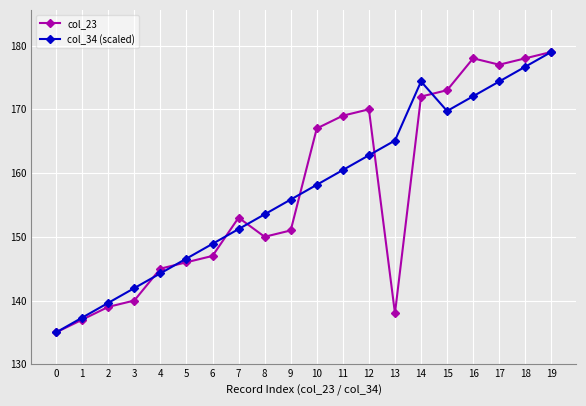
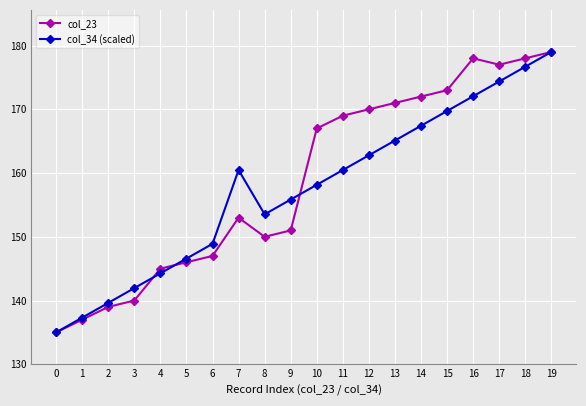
col_34 (scaled), 7: 151 -> 160
col_23, 13: 138 -> 171
col_34 (scaled), 14: 174 -> 167
